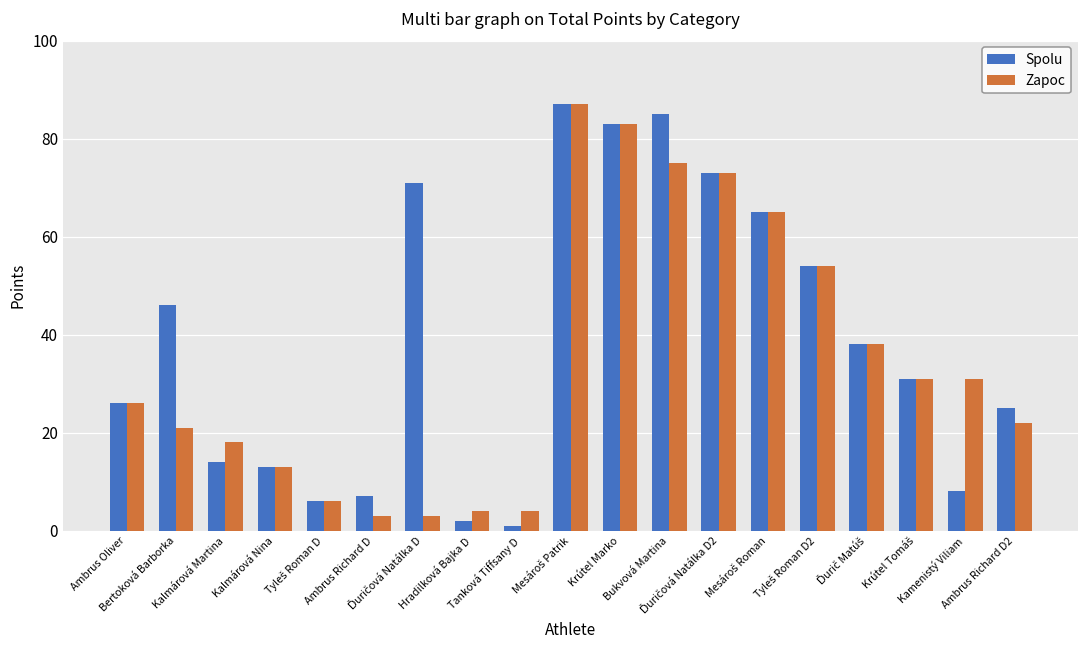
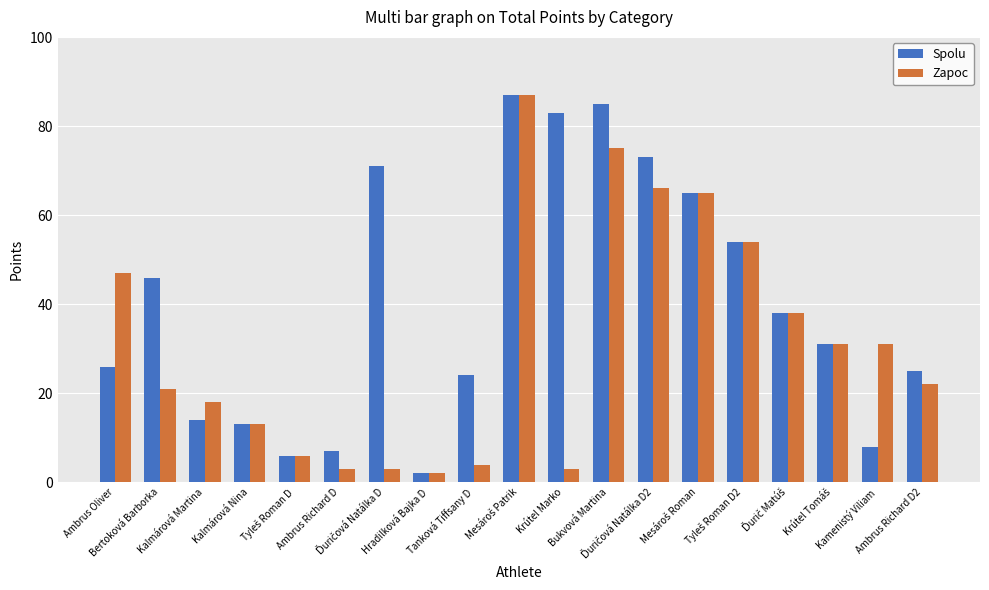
Zapoc, Ambrus Oliver: 26 -> 47
Zapoc, Hradilková Bajka D: 4 -> 2
Spolu, Tanková Tiffsany D: 1 -> 24
Zapoc, Krútel Marko: 83 -> 3
Zapoc, Ďuričová Natálka D2: 73 -> 66
